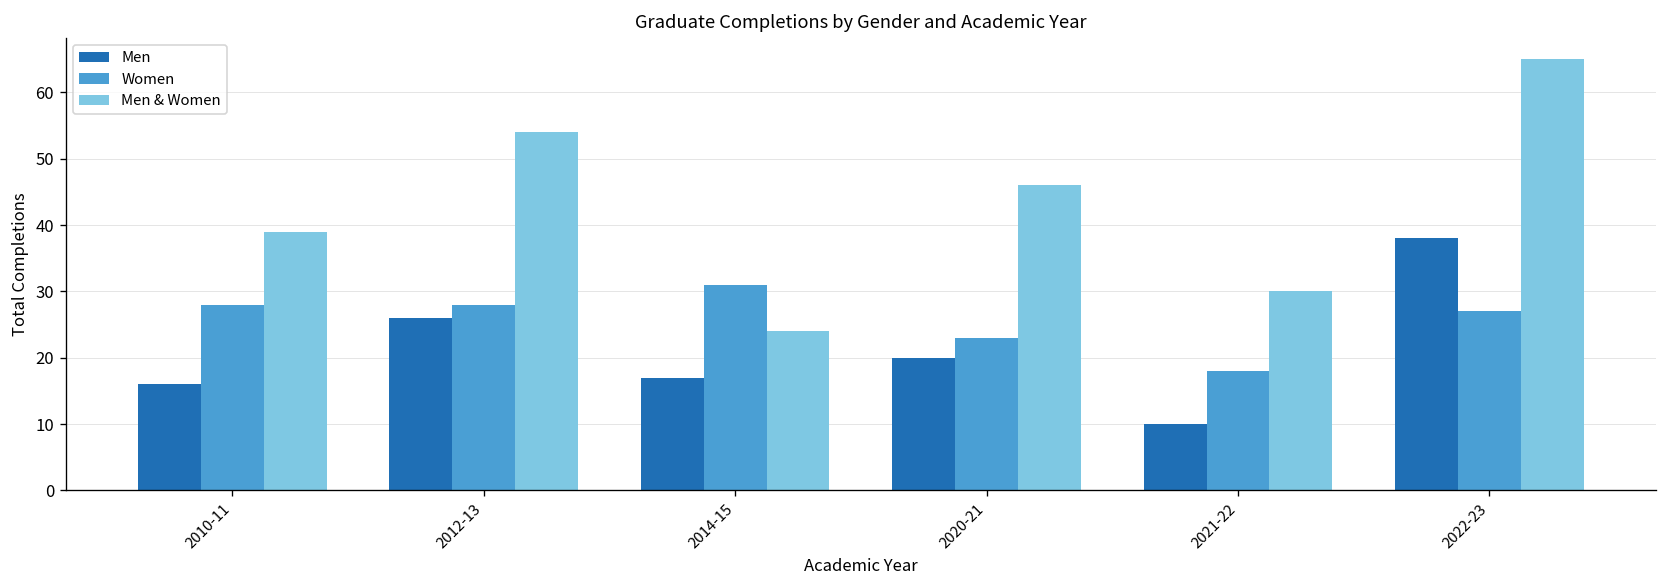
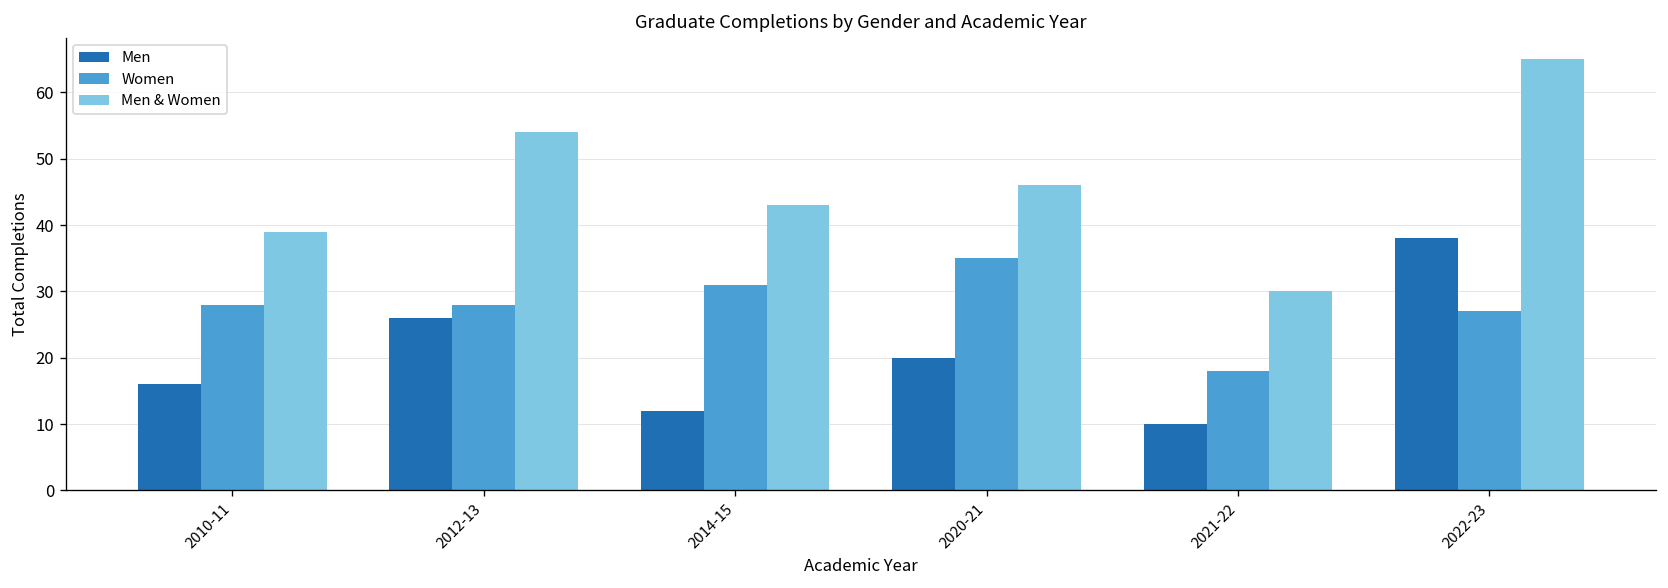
Men, 2014-15: 17 -> 12
Men & Women, 2014-15: 24 -> 43
Women, 2020-21: 23 -> 35
